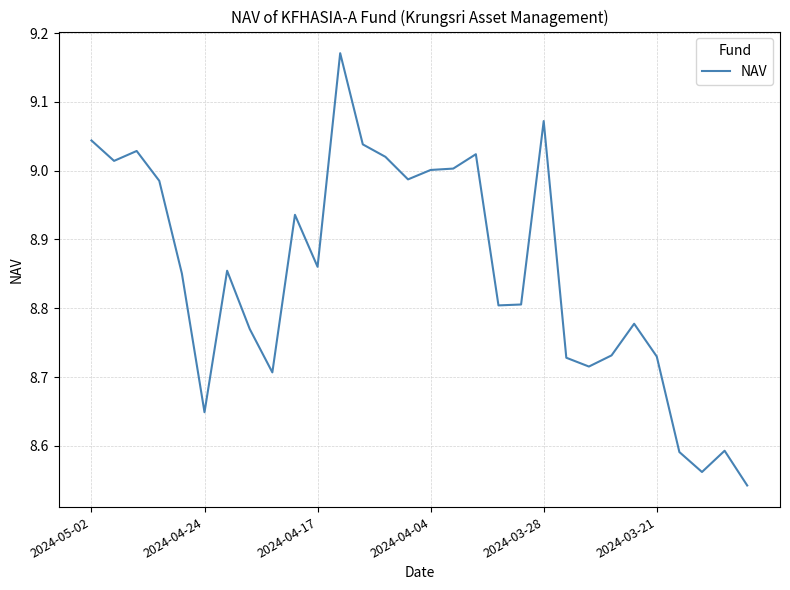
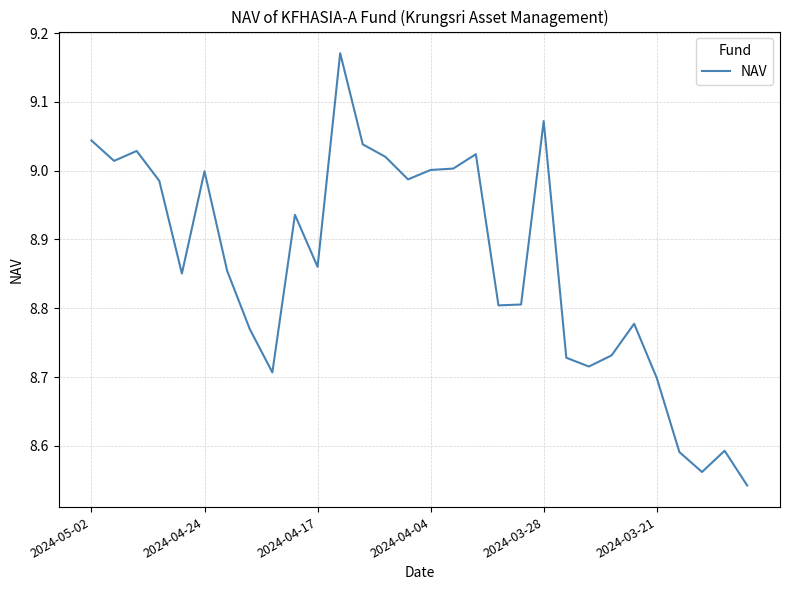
2024-04-24: 8.65 -> 9.00
2024-03-21: 8.73 -> 8.70
